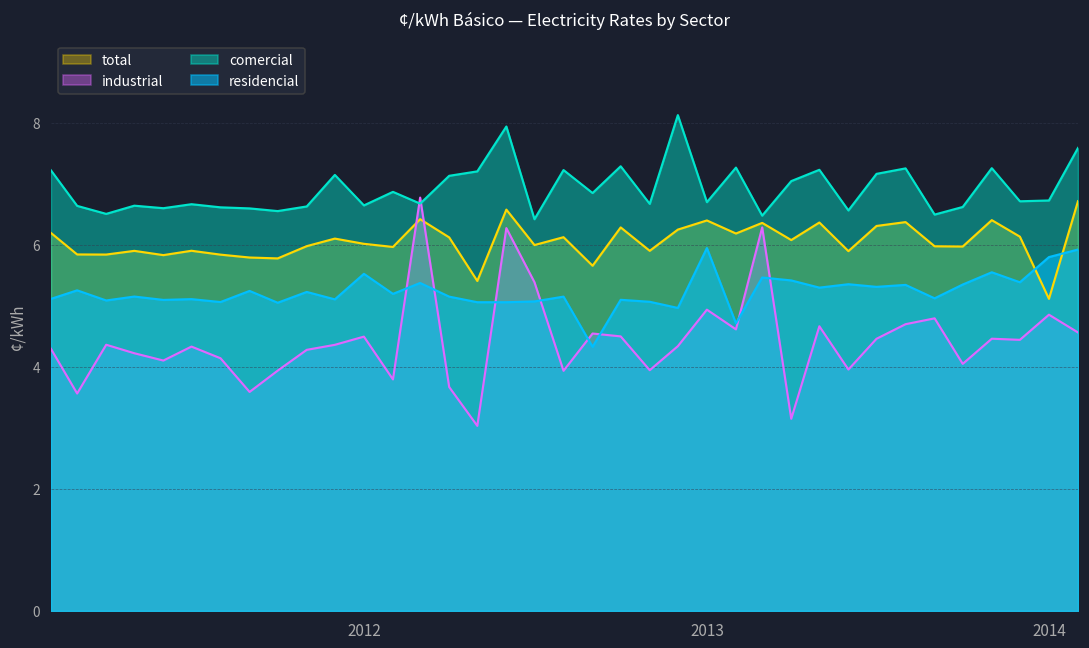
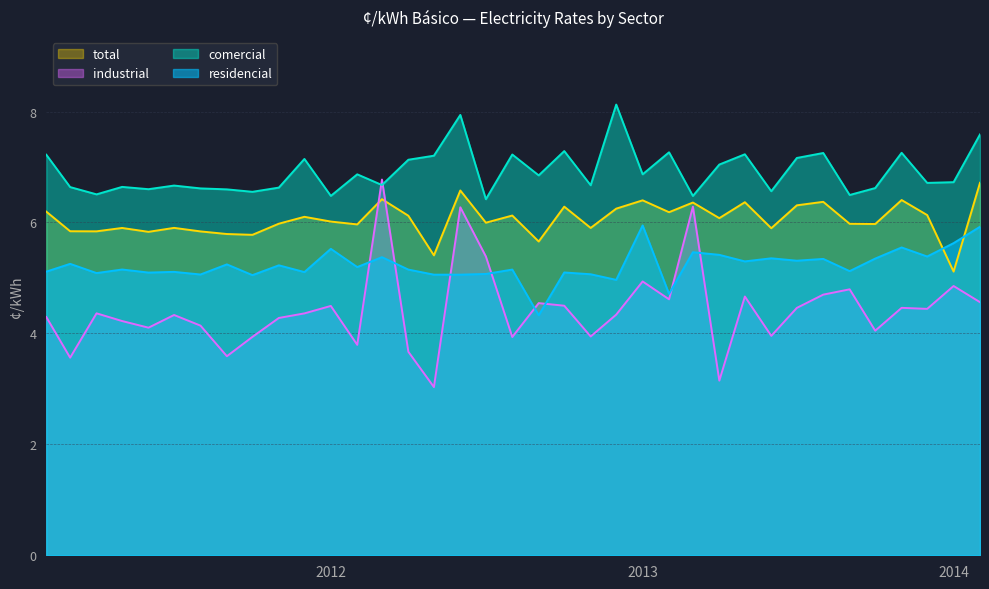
comercial, 2012: 6.6 -> 6.5
comercial, 2013: 6.7 -> 6.9
residencial, 2014: 5.8 -> 5.6
